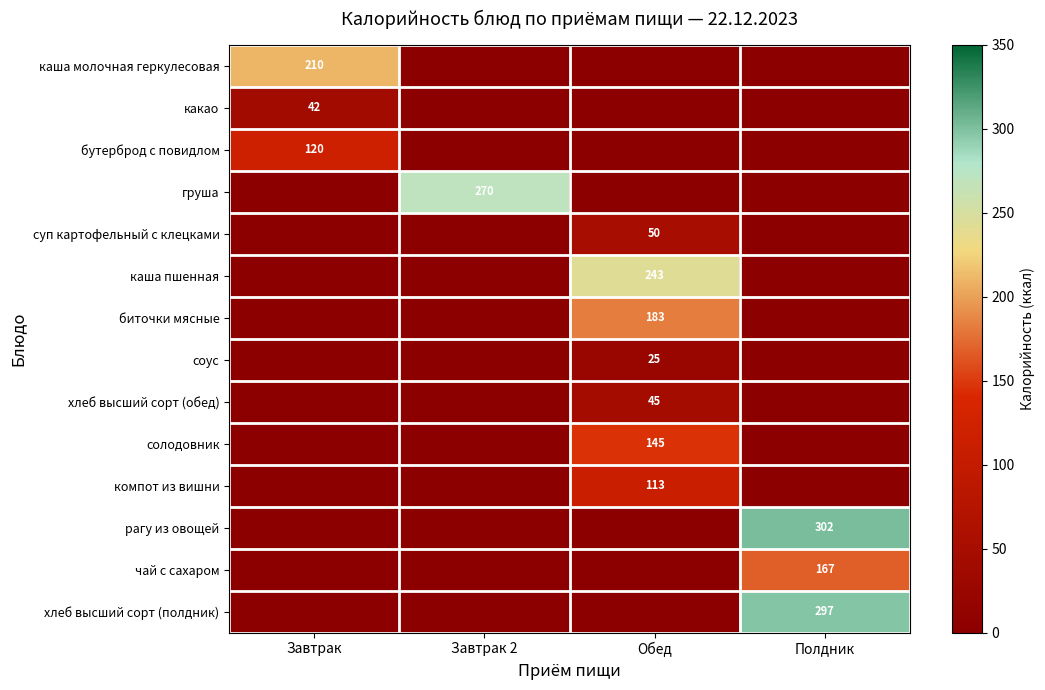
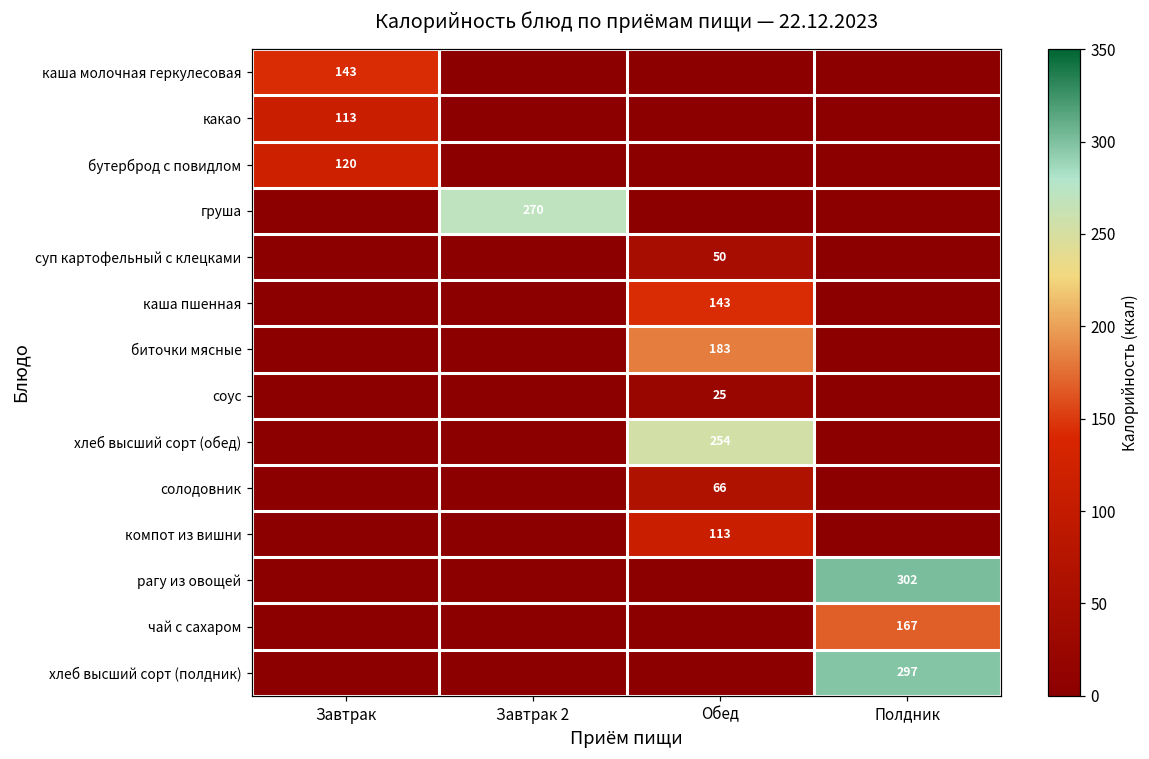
каша молочная геркулесовая, Завтрак: 210 -> 143
какао, Завтрак: 42 -> 113
каша пшенная, Обед: 243 -> 143
хлеб высший сорт (обед), Обед: 45 -> 254
солодовник, Обед: 145 -> 66
